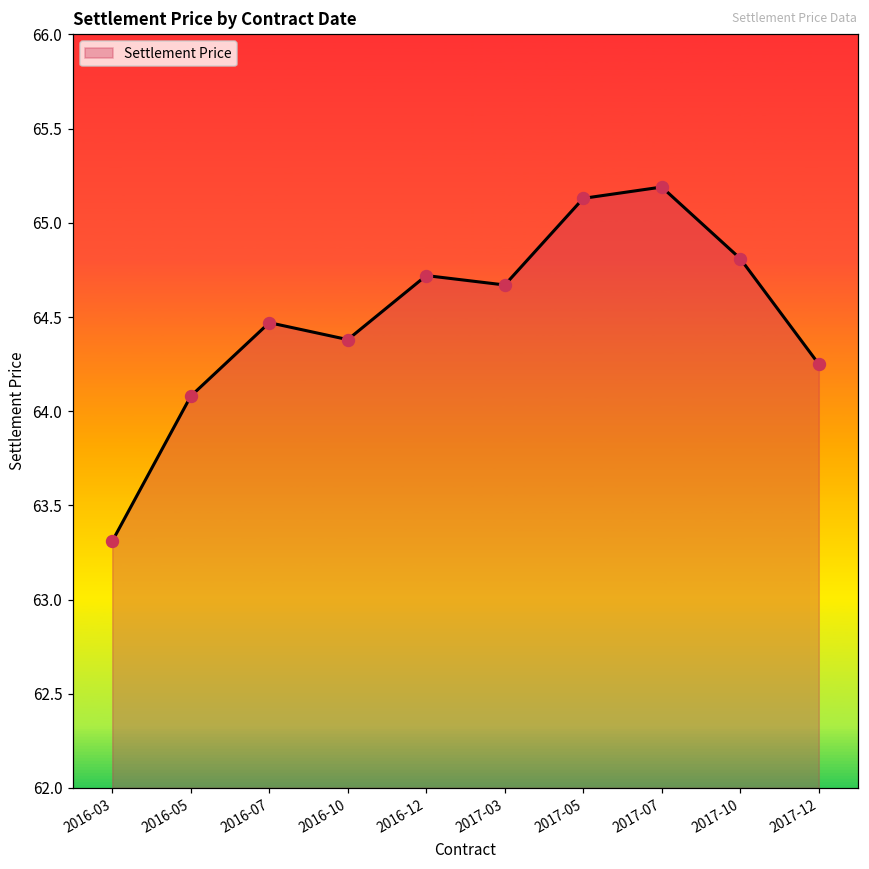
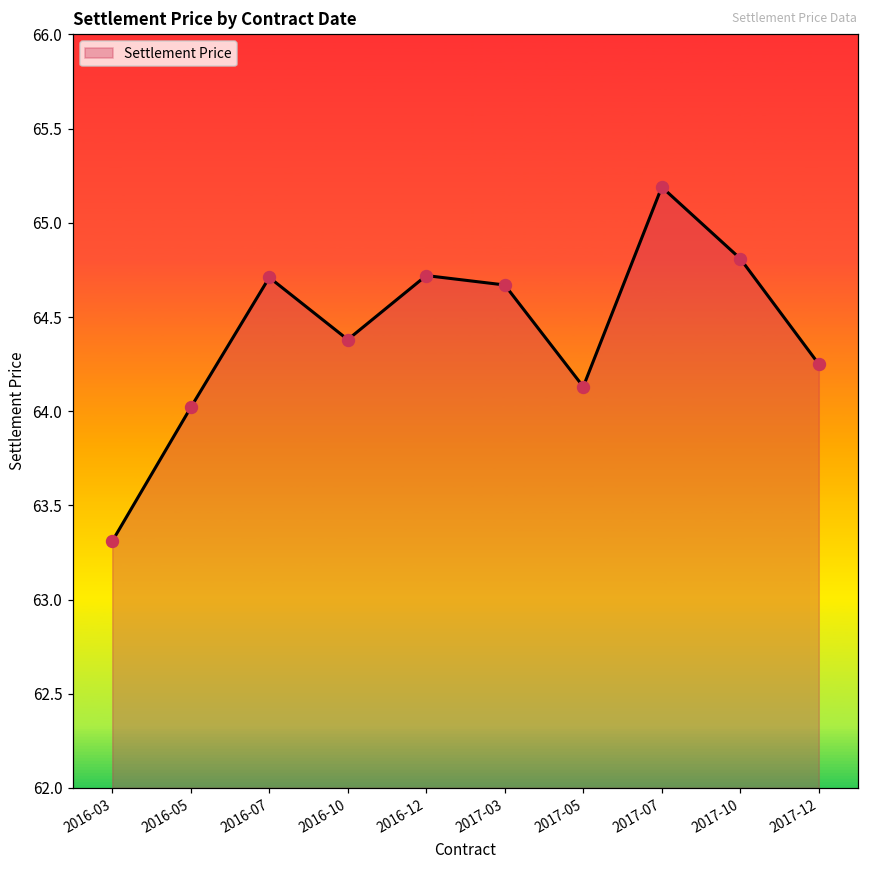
2016-05: 64.08 -> 64.02
2016-07: 64.47 -> 64.71
2017-05: 65.13 -> 64.13
